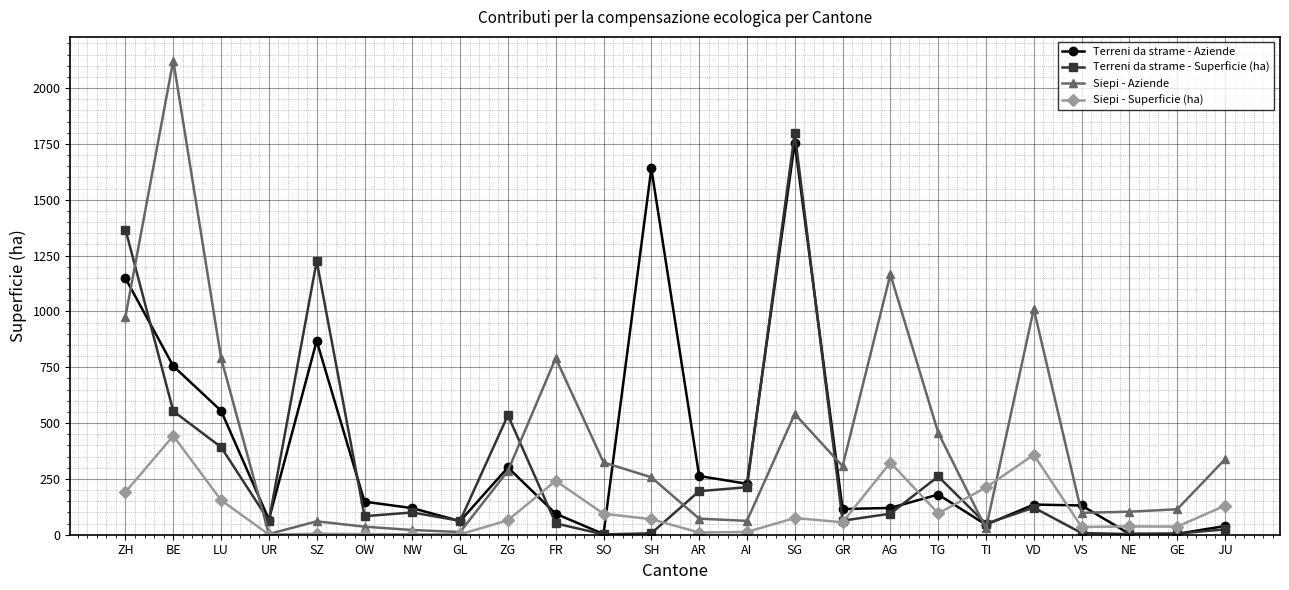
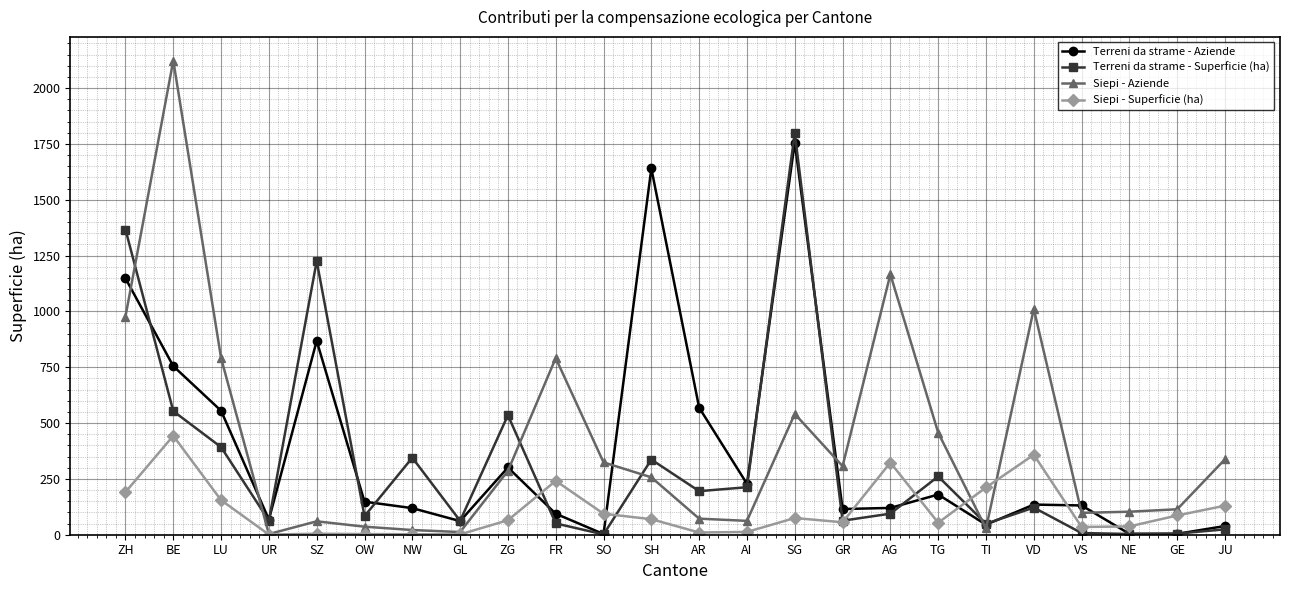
Terreni da strame - Superficie (ha), NW: 100 -> 340
Terreni da strame - Superficie (ha), SH: 10 -> 340
Terreni da strame - Aziende, AR: 260 -> 570
Siepi - Superficie (ha), TG: 100 -> 50
Siepi - Superficie (ha), GE: 40 -> 90
